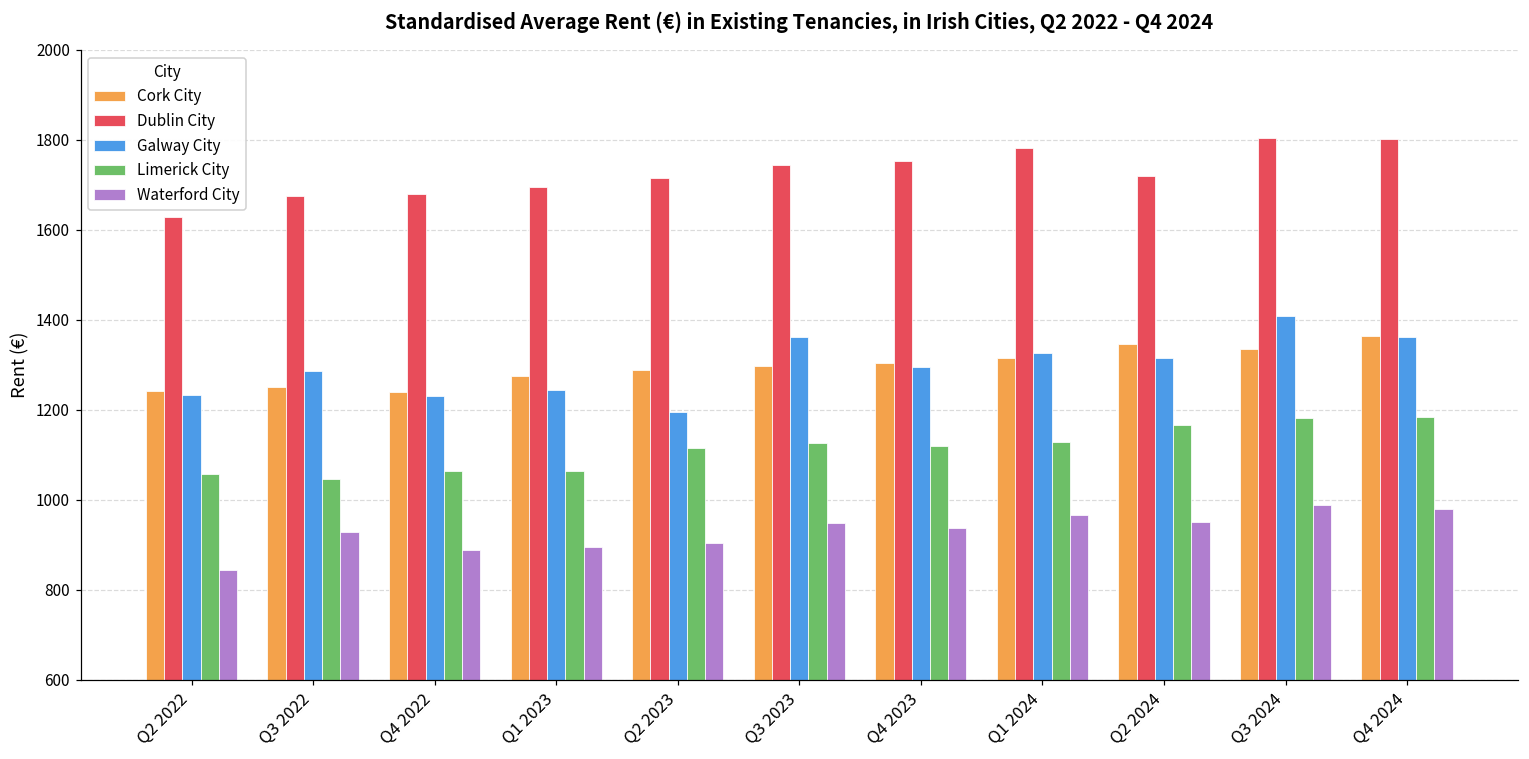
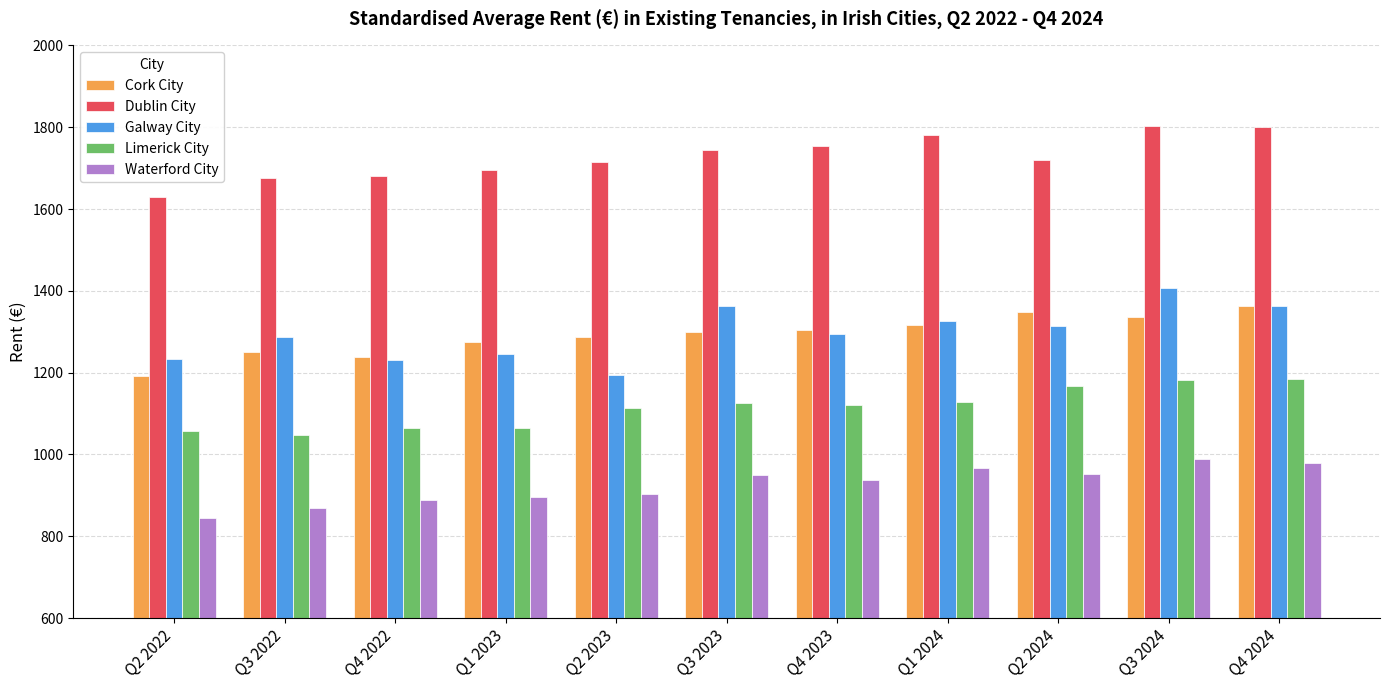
Cork City, Q2 2022: 1240 -> 1190
Waterford City, Q3 2022: 930 -> 870
